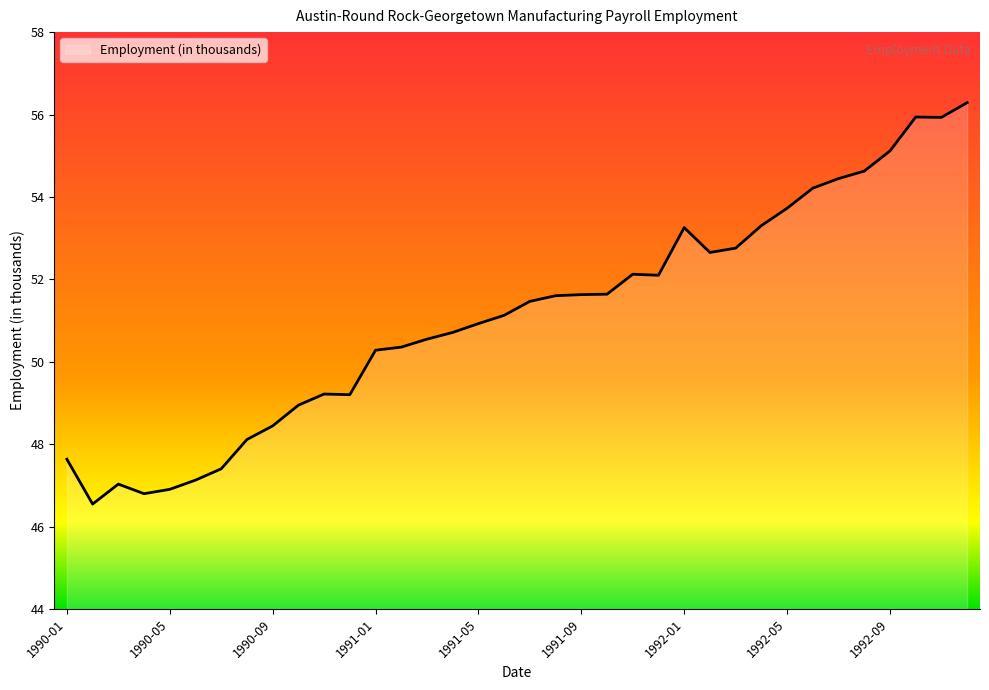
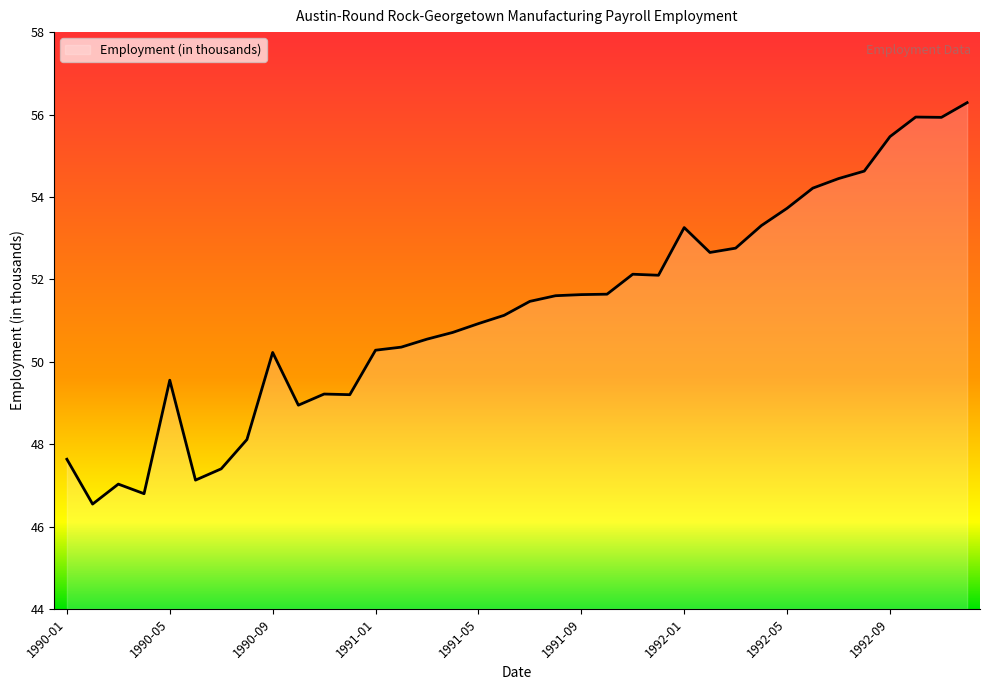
1990-05: 46.9 -> 49.6
1990-09: 48.4 -> 50.2
1992-09: 55.1 -> 55.5
